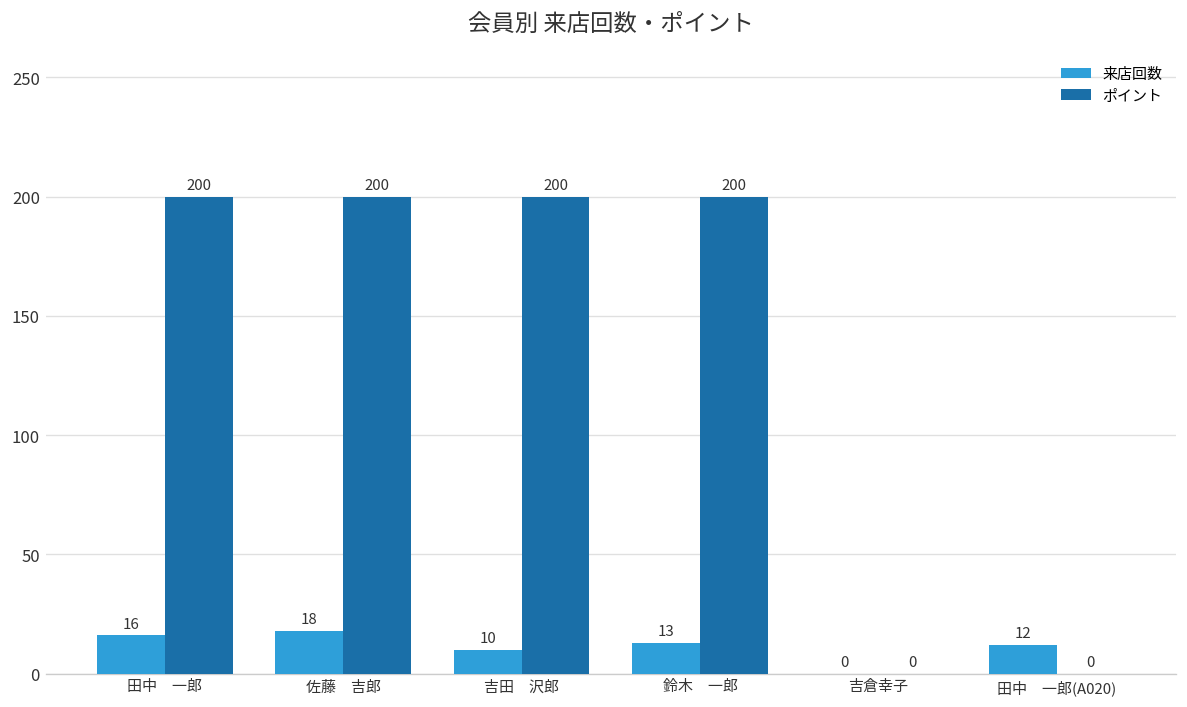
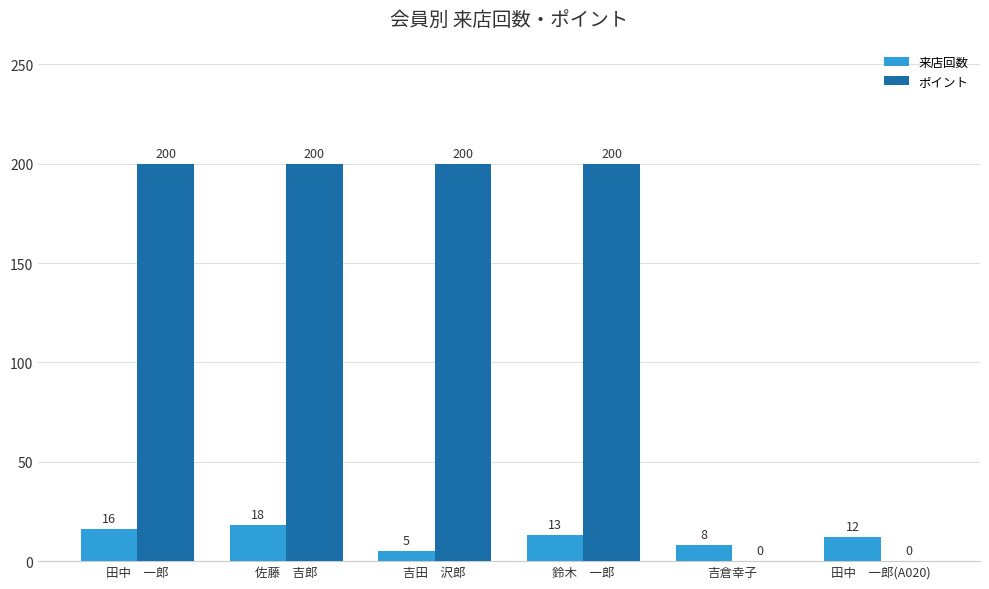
来店回数, 吉田 沢郎: 10 -> 5
来店回数, 吉倉幸子: 0 -> 8
